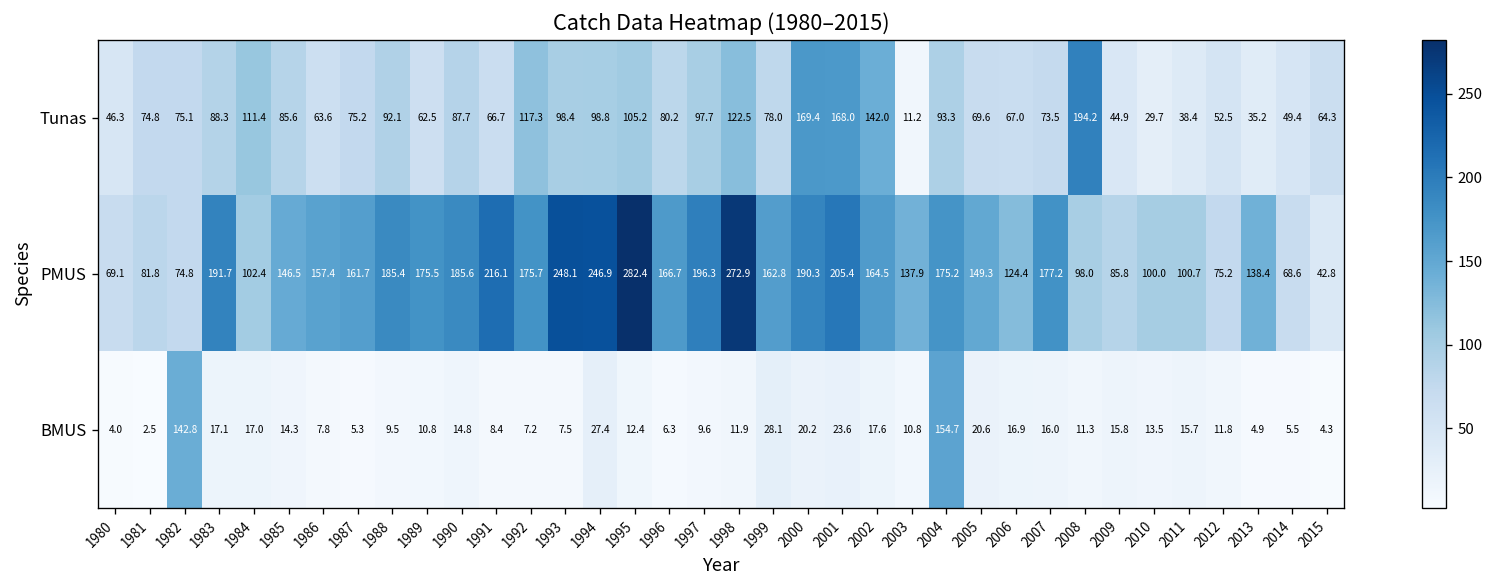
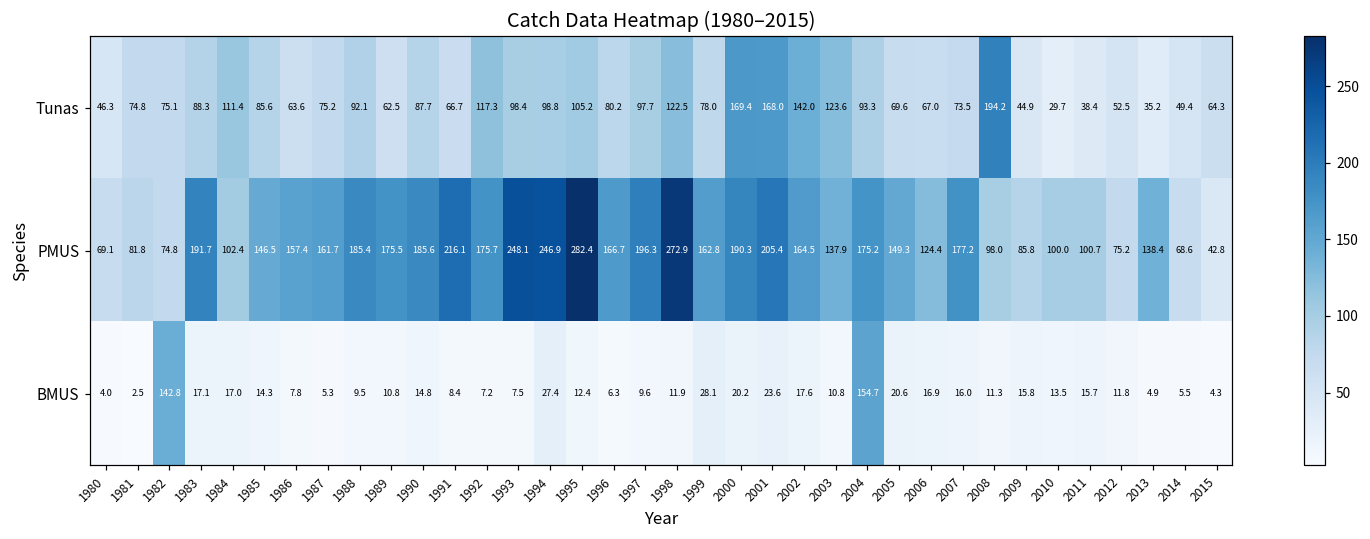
Tunas, 2003: 11.2 -> 123.6
